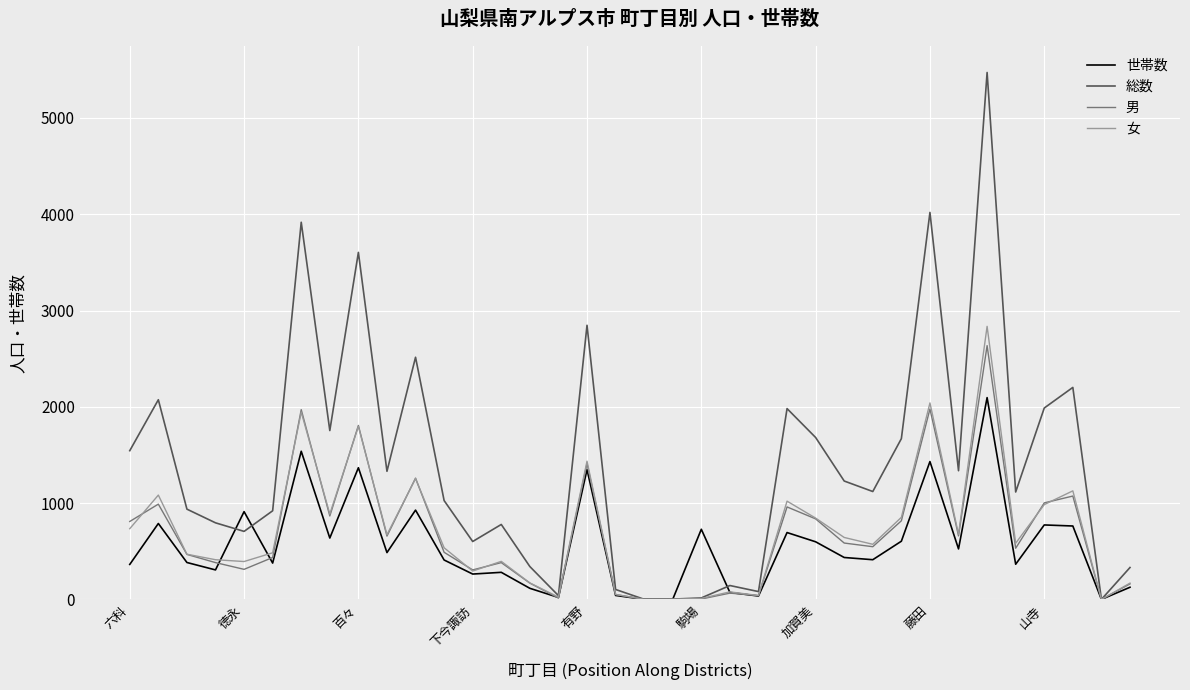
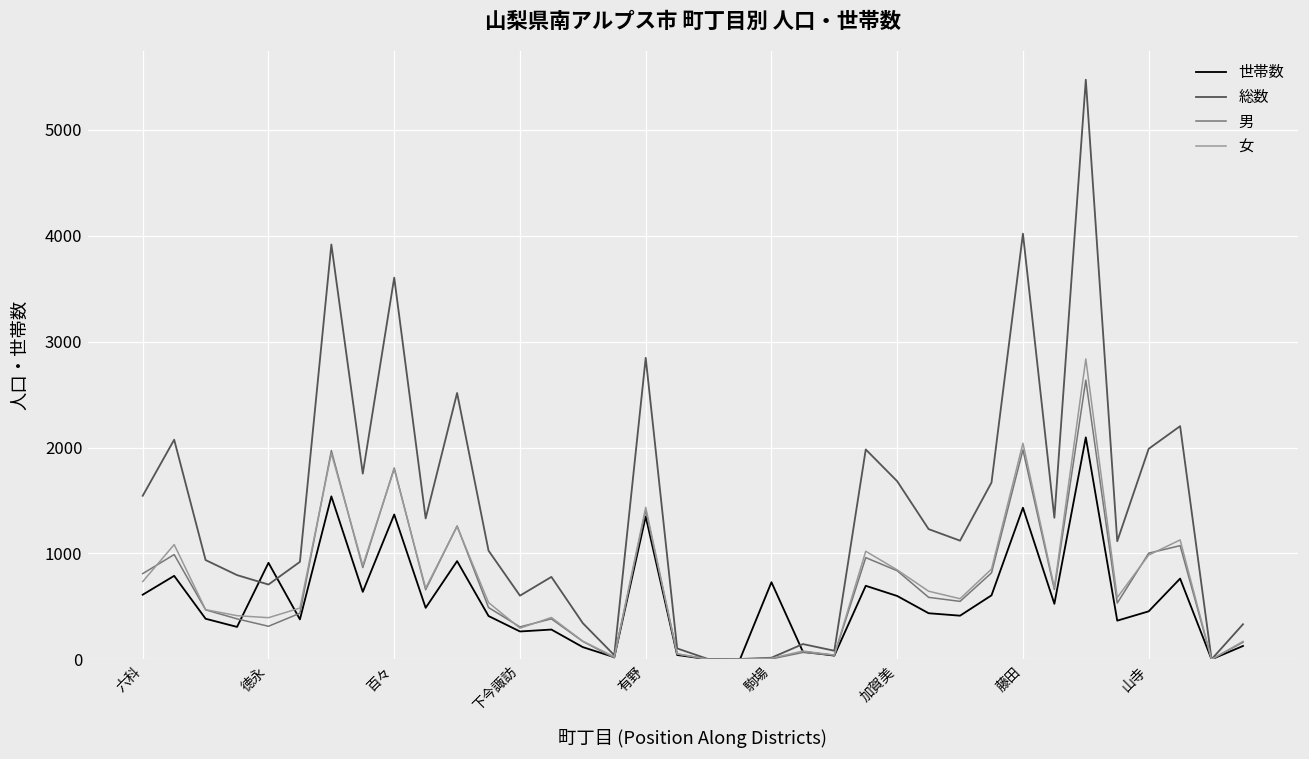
世帯数, 六科: 400 -> 600
世帯数, 山寺: 800 -> 500
